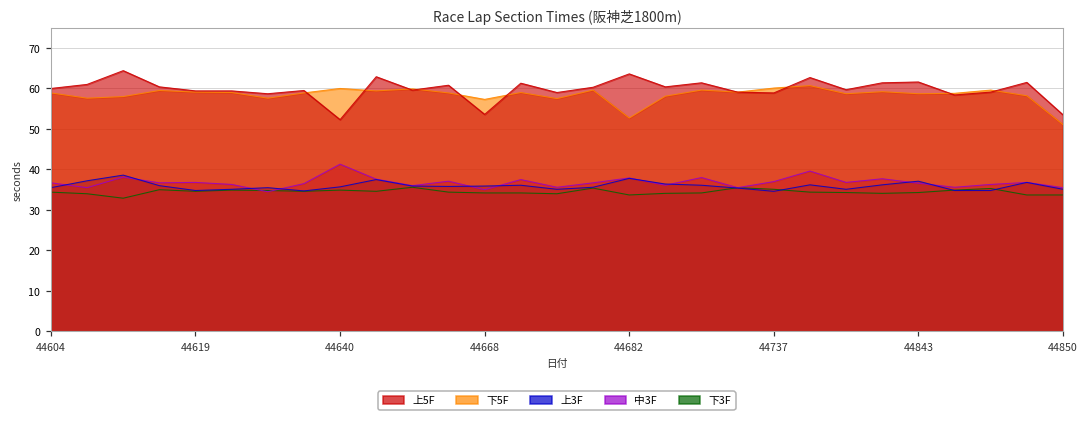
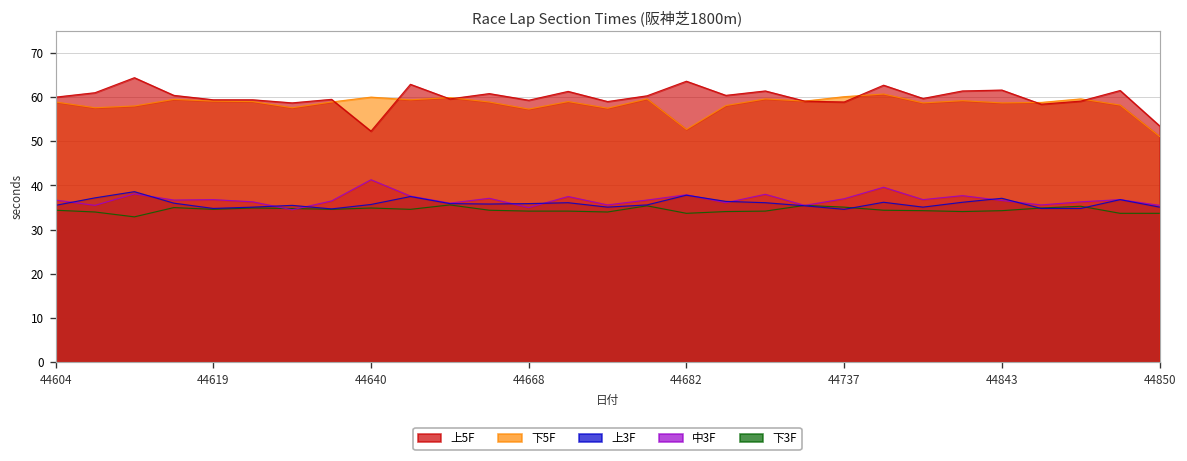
上5F, 44668: 54 -> 59
